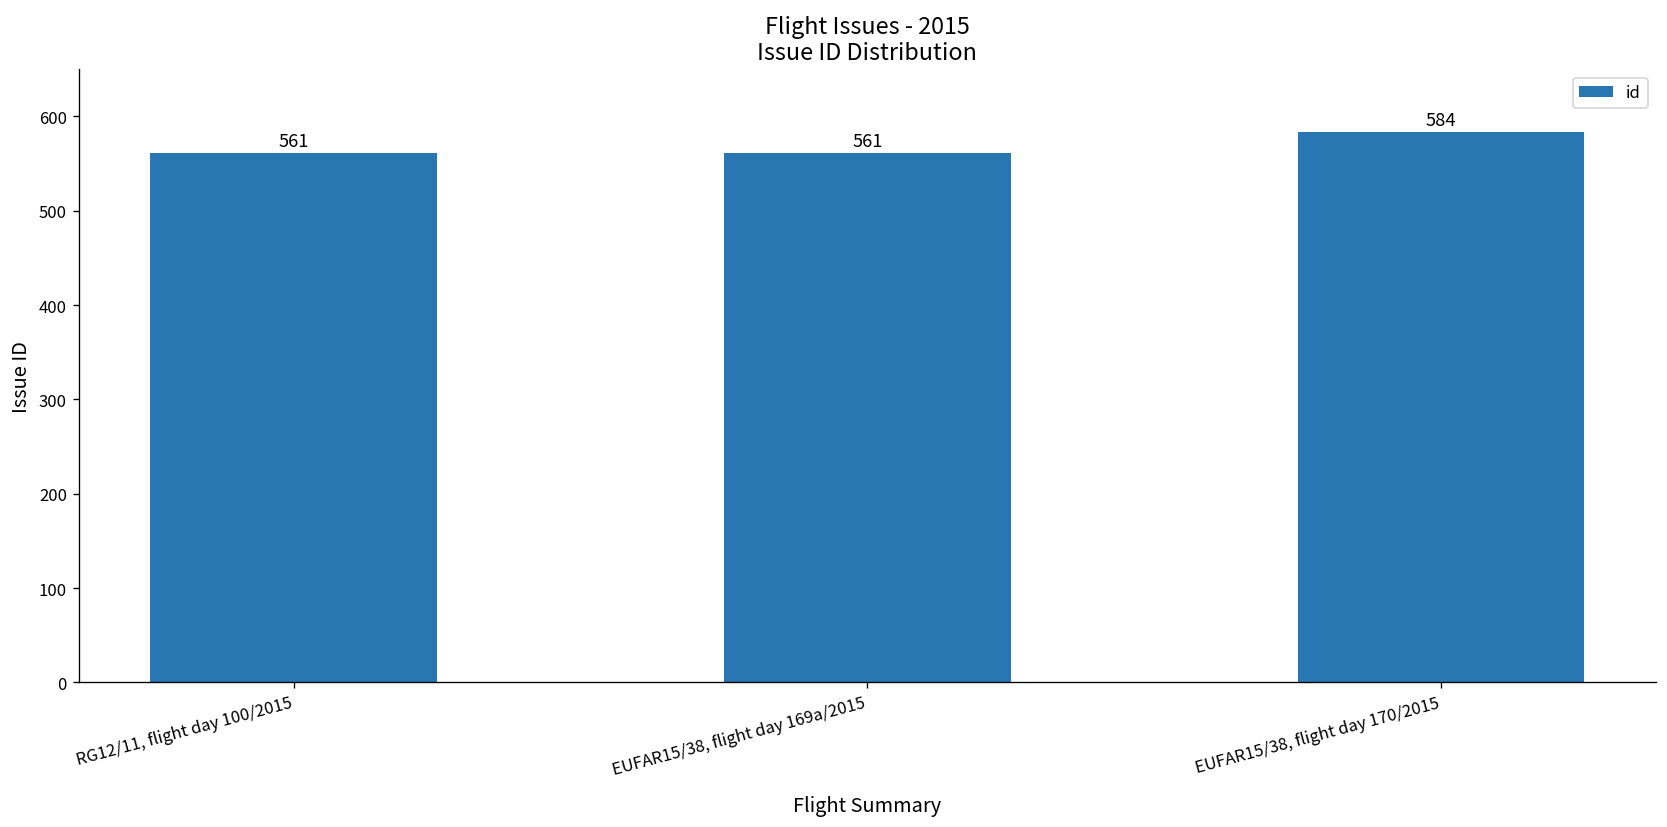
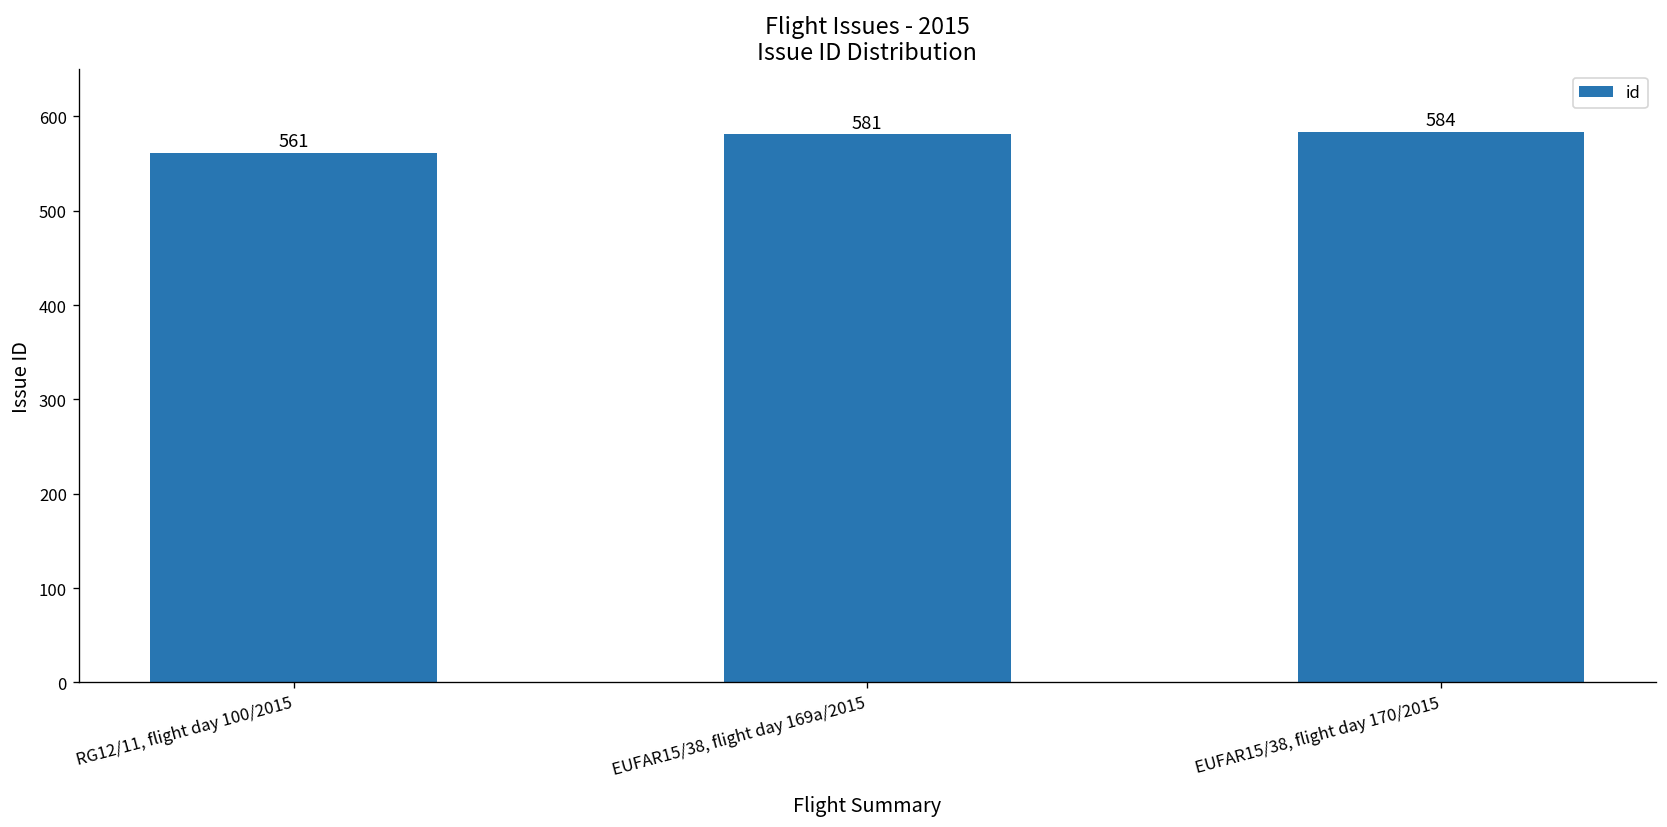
EUFAR15/38, flight day 169a/2015: 561 -> 581
